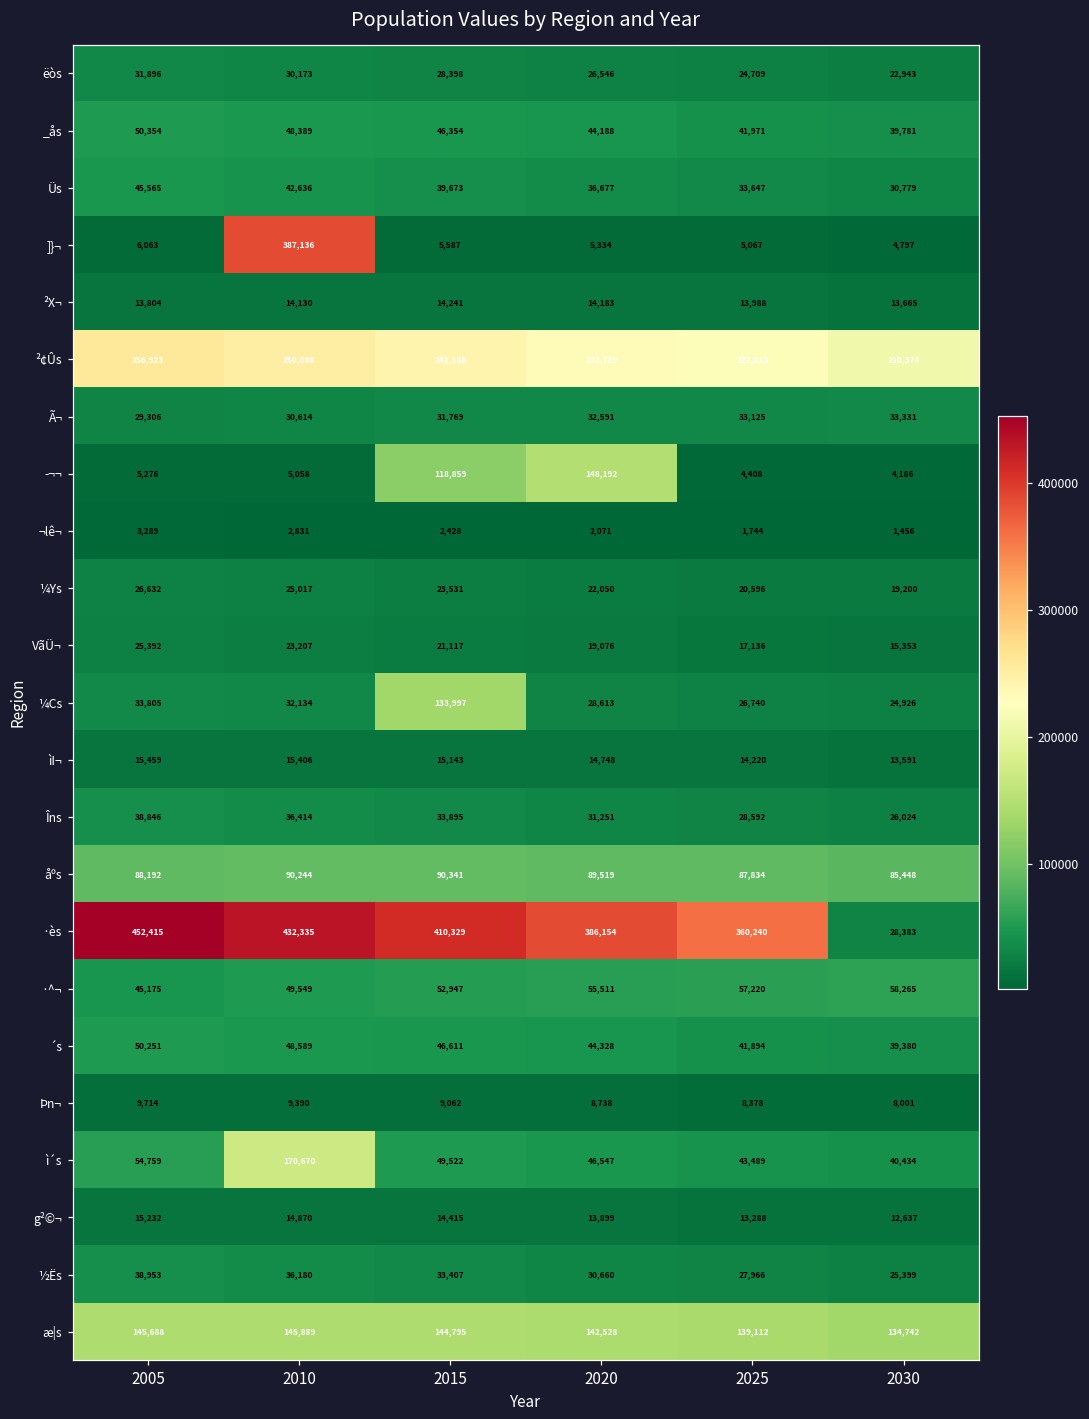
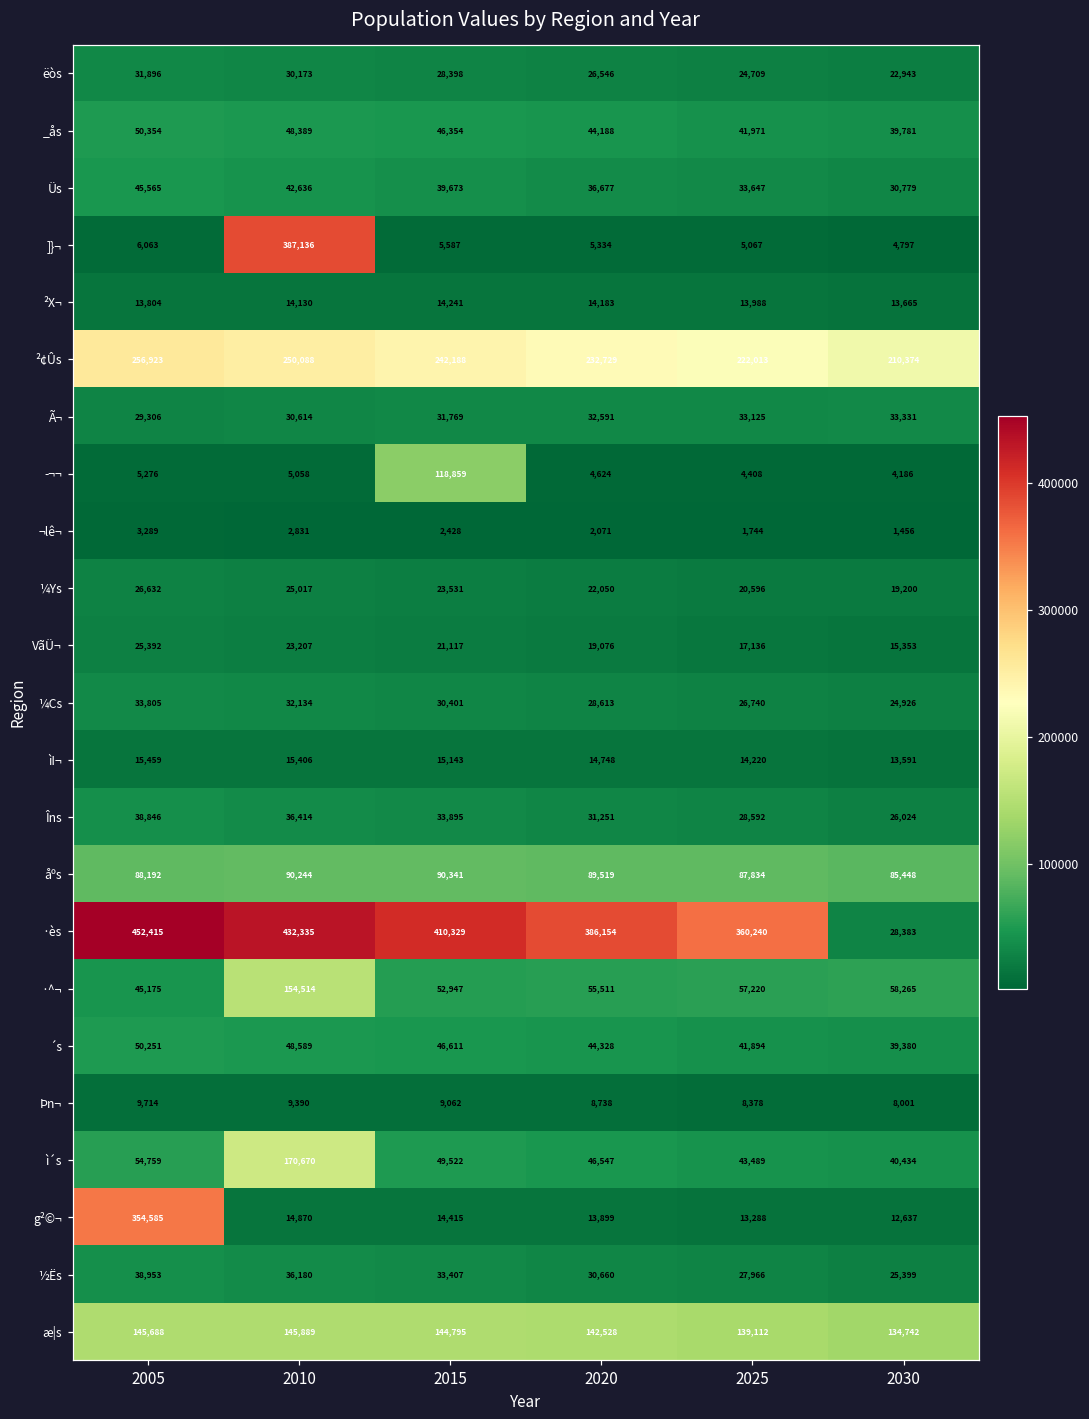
­¬¬, 2020: 148,192 -> 4,624
¼Cs, 2015: 133,997 -> 30,401
·^¬, 2010: 49,549 -> 154,514
g²©¬, 2005: 15,232 -> 354,585
